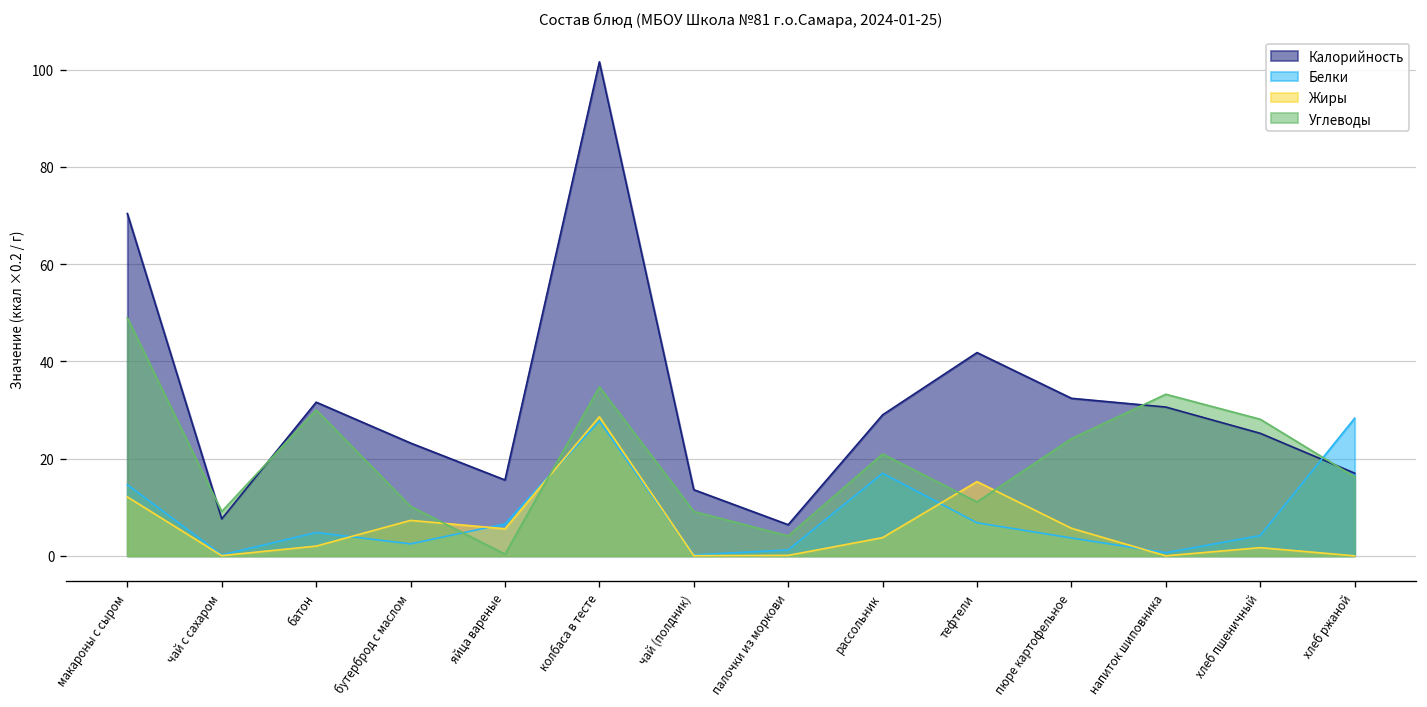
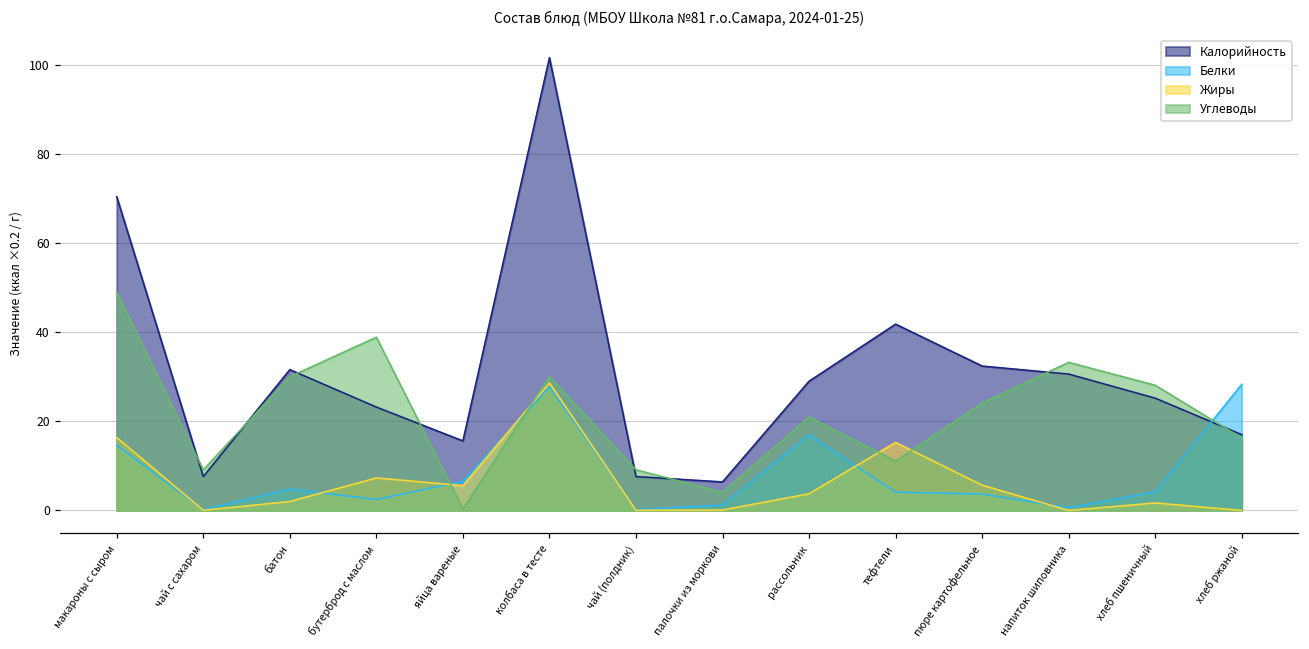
Жиры, макароны с сыром: 12 -> 16
Углеводы, бутерброд с маслом: 10 -> 39
Углеводы, колбаса в тесте: 35 -> 30
Калорийность, чай (полдник): 14 -> 8
Белки, тефтели: 7 -> 4
